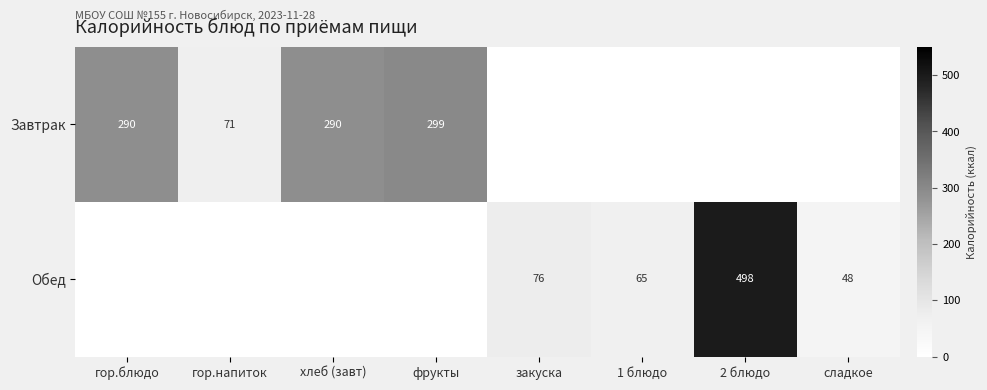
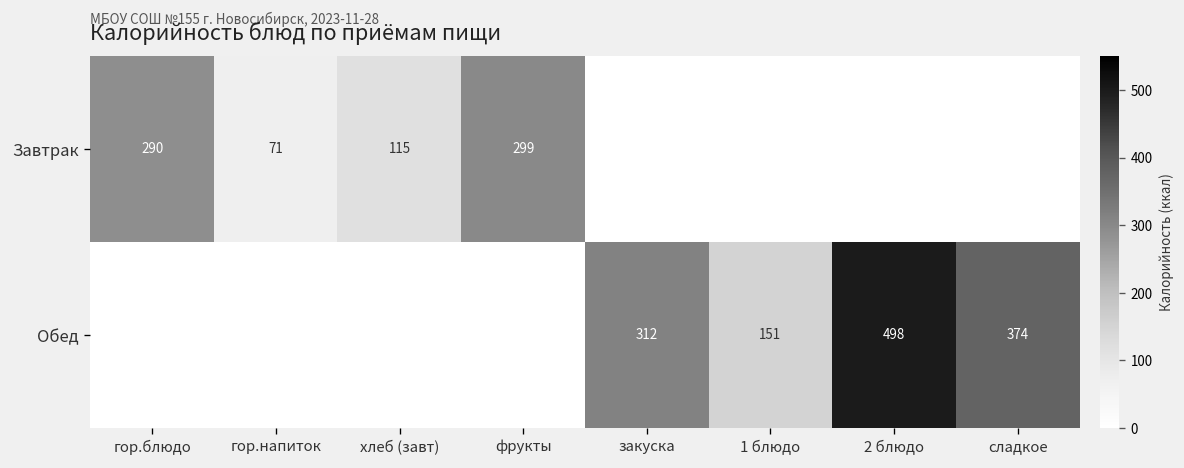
Завтрак, хлеб (завт): 290 -> 115
Обед, закуска: 76 -> 312
Обед, 1 блюдо: 65 -> 151
Обед, сладкое: 48 -> 374
